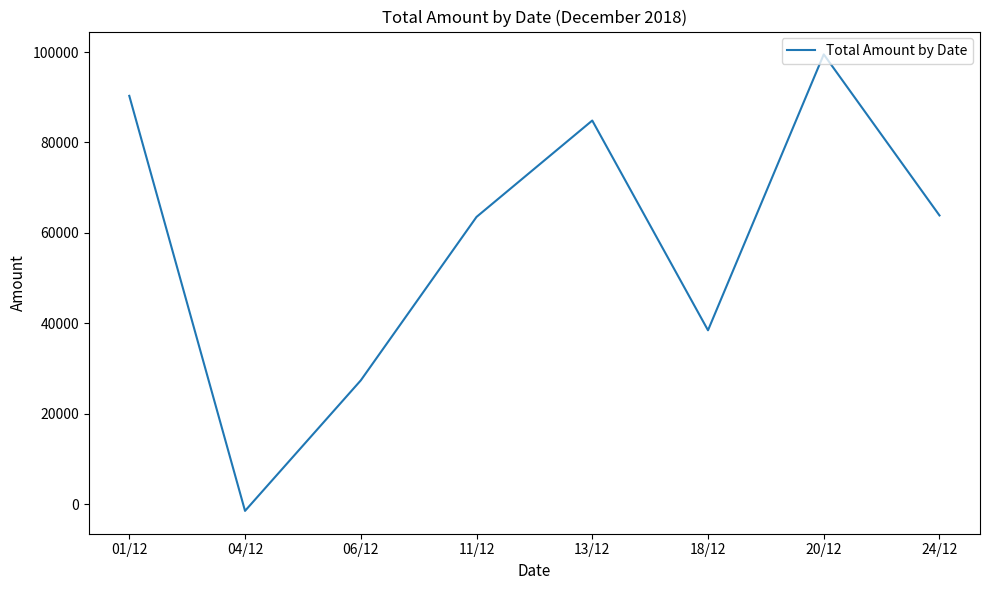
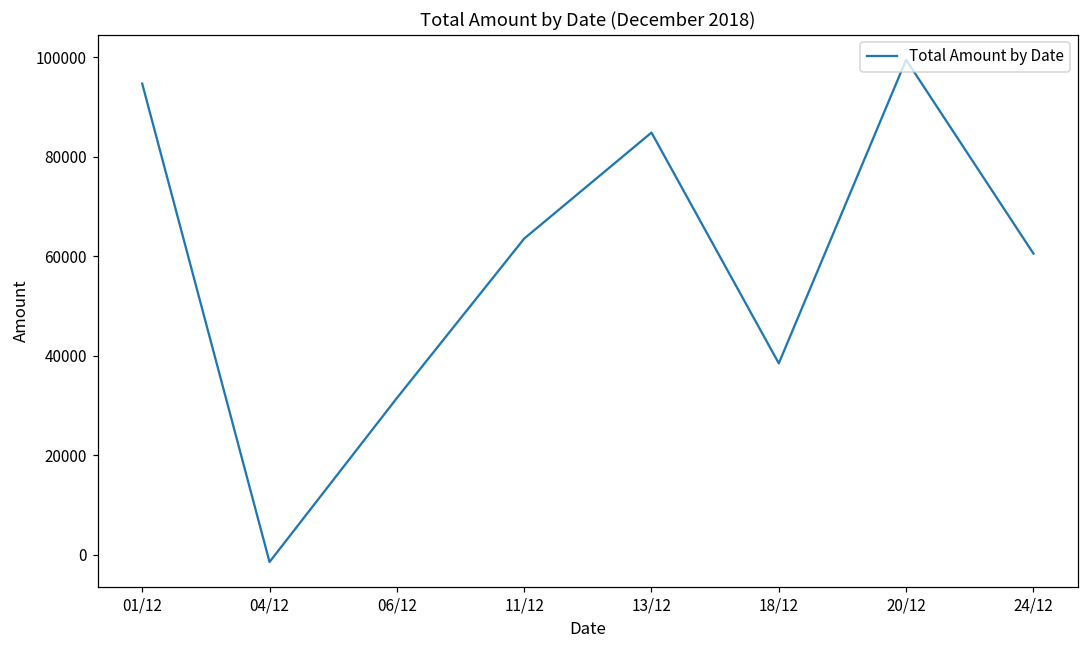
01/12: 90000 -> 95000
06/12: 27000 -> 31000
24/12: 64000 -> 61000
